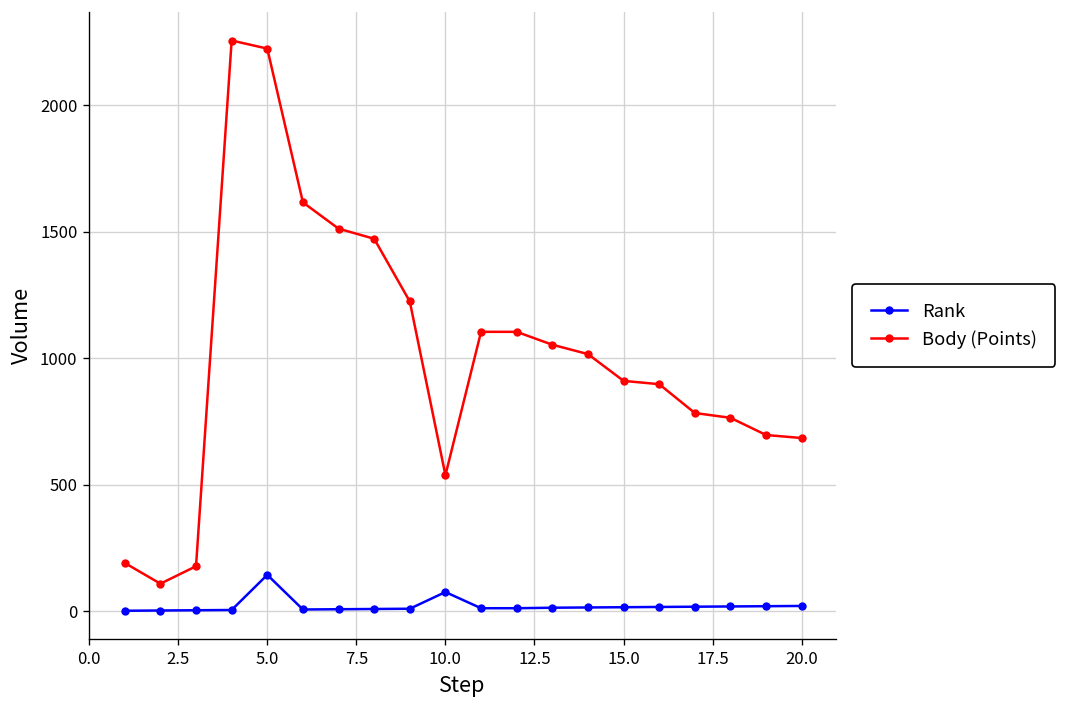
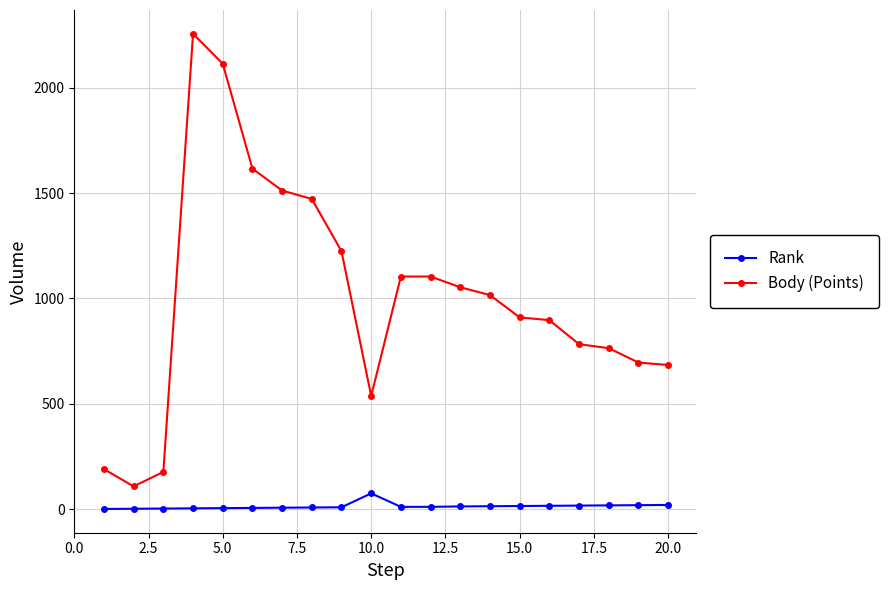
Rank, 5.0: 140 -> 10
Body (Points), 5.0: 2220 -> 2110
